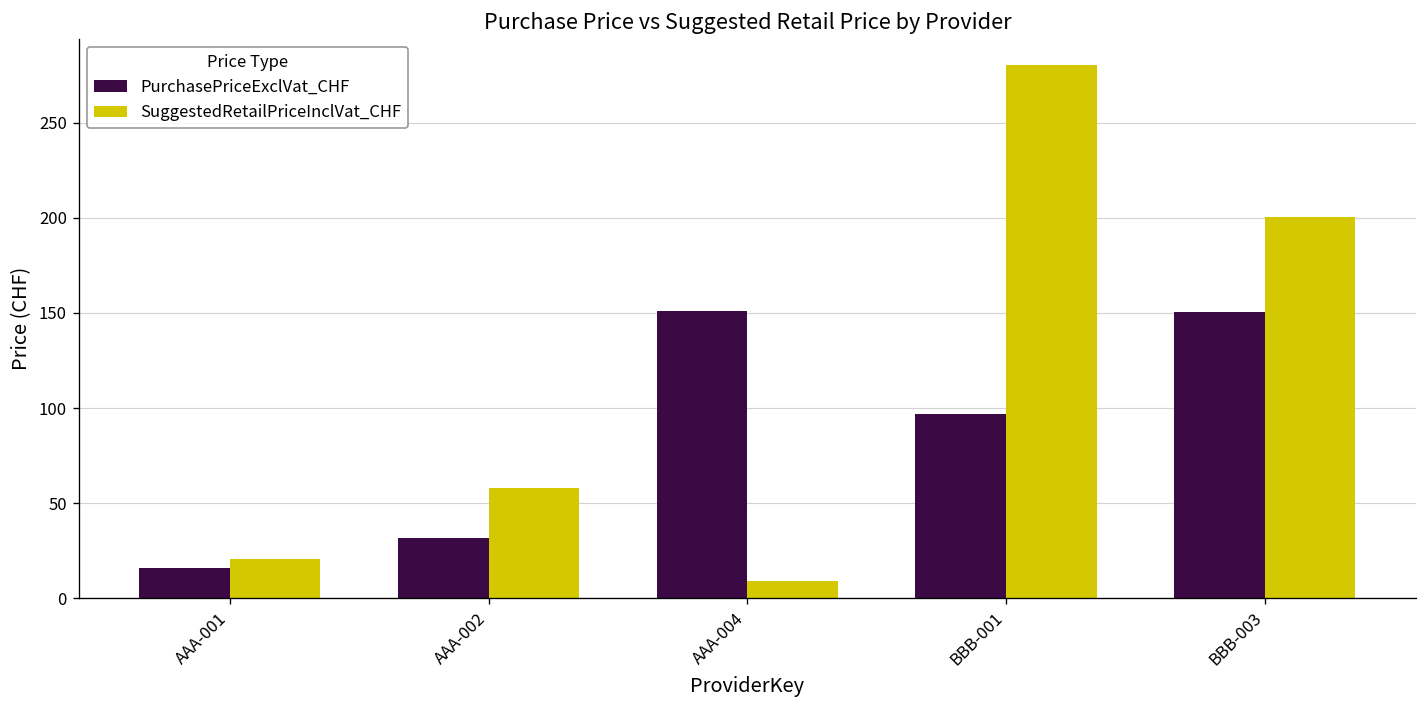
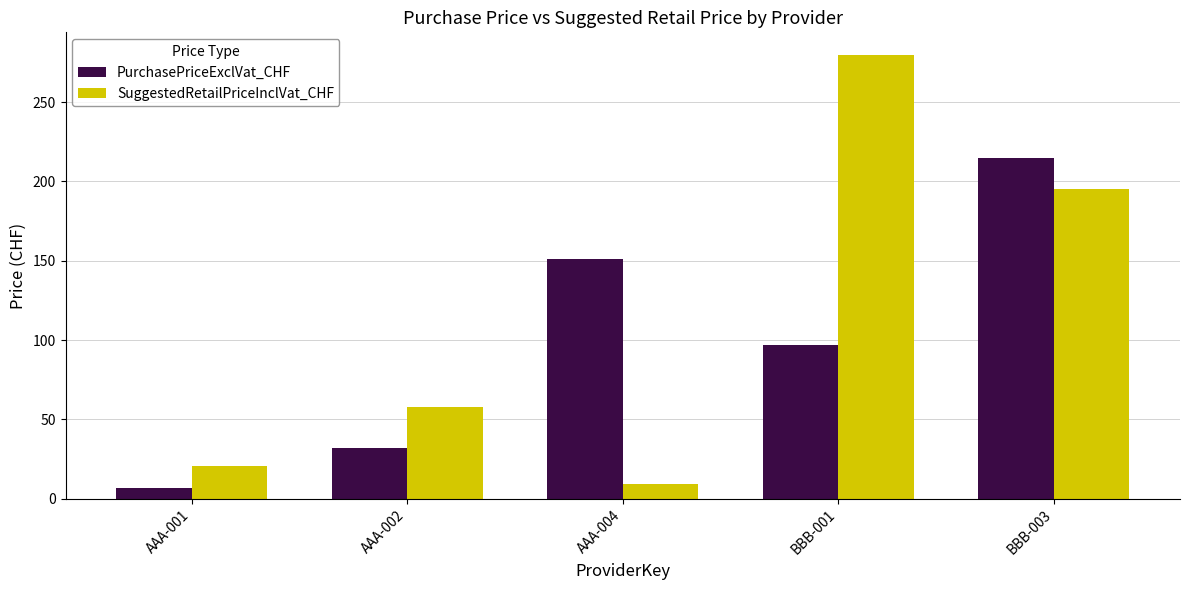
PurchasePriceExclVat_CHF, AAA-001: 16 -> 7
PurchasePriceExclVat_CHF, BBB-003: 151 -> 215
SuggestedRetailPriceInclVat_CHF, BBB-003: 201 -> 196
